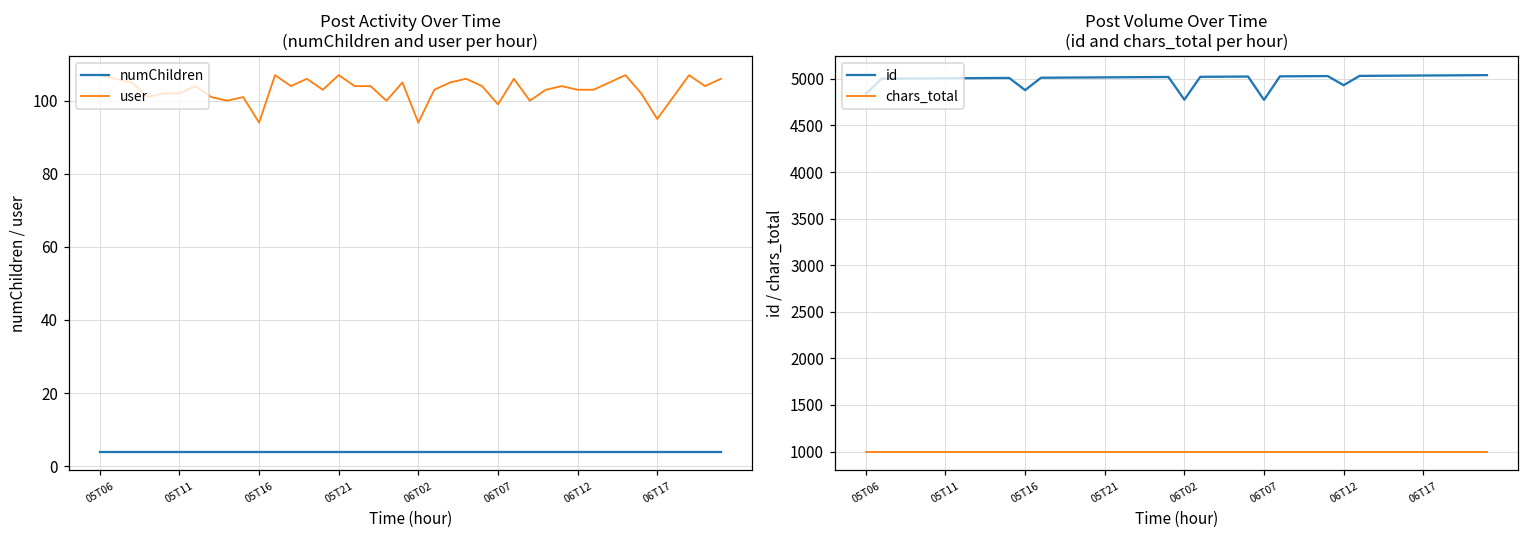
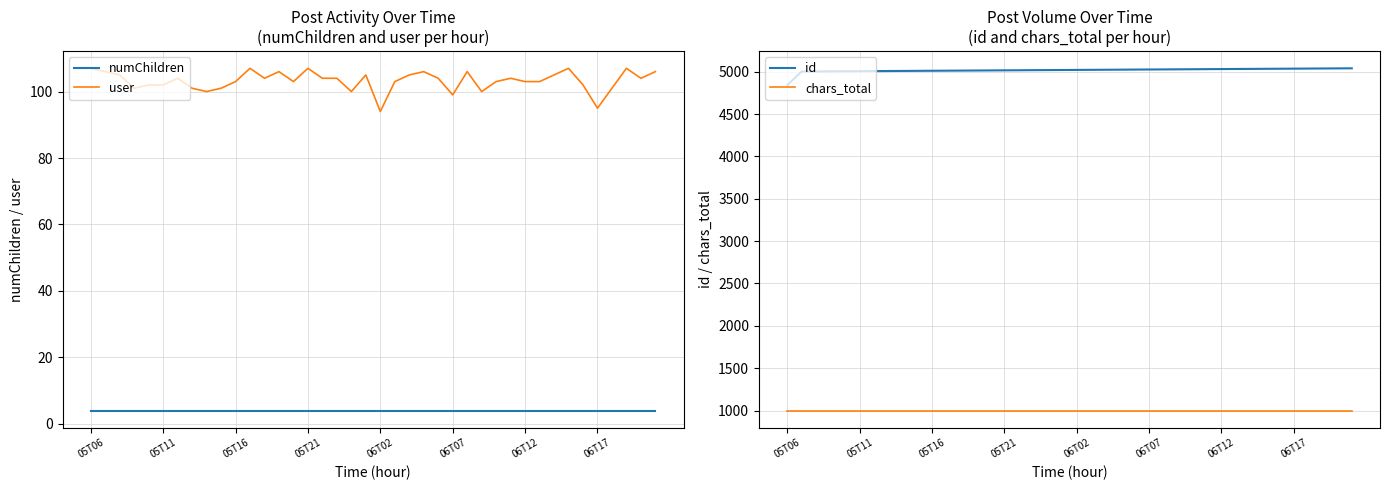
Post Activity Over Time (numChildren and user per hour), user, 05T16: 94 -> 103
Post Volume Over Time (id and chars_total per hour), id, 05T16: 4900 -> 5000
Post Volume Over Time (id and chars_total per hour), id, 06T02: 4800 -> 5000
Post Volume Over Time (id and chars_total per hour), id, 06T07: 4800 -> 5000
Post Volume Over Time (id and chars_total per hour), id, 06T12: 4900 -> 5000
